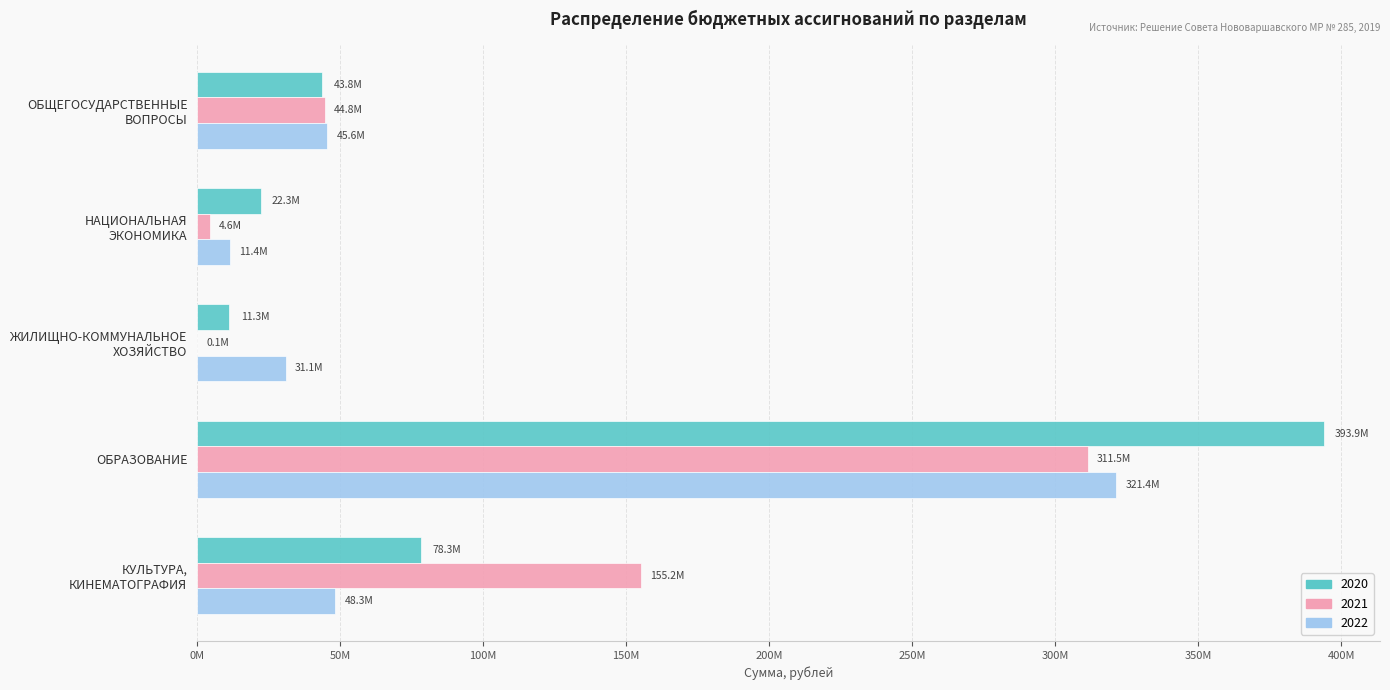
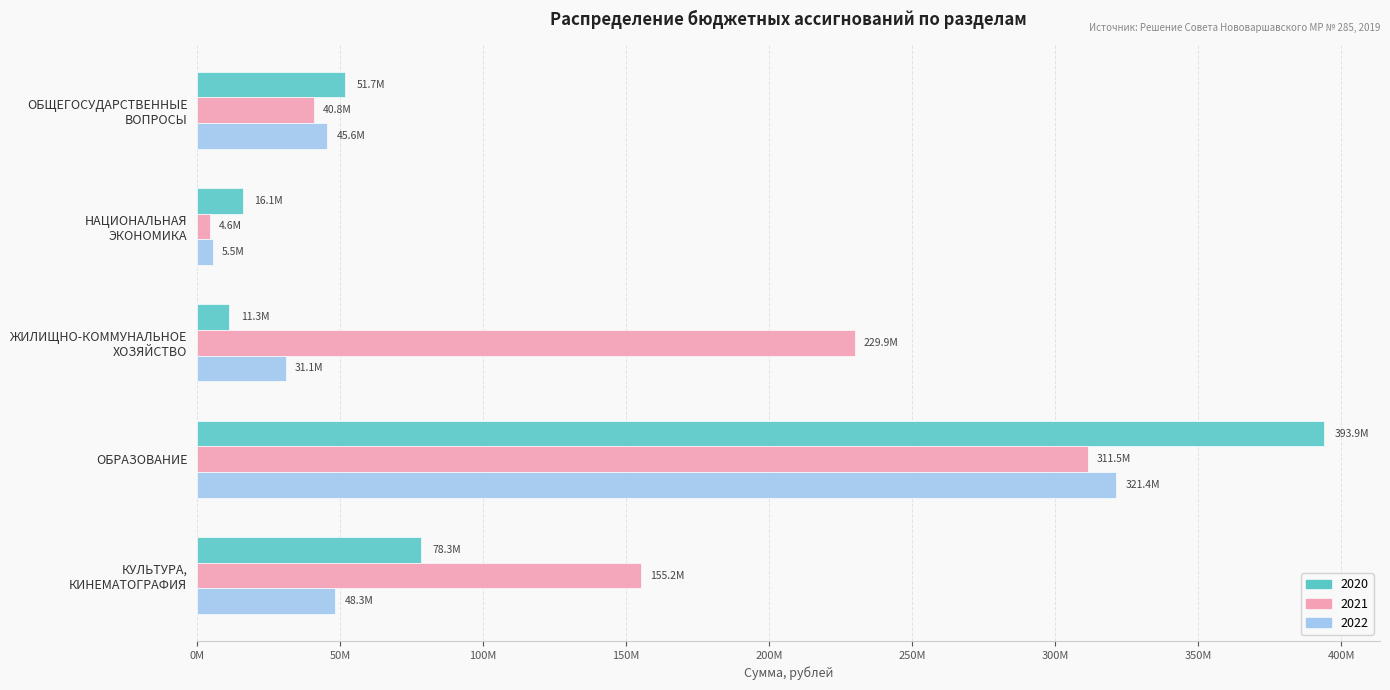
2020, ОБЩЕГОСУДАРСТВЕННЫЕ ВОПРОСЫ: 43.8M -> 51.7M
2021, ОБЩЕГОСУДАРСТВЕННЫЕ ВОПРОСЫ: 44.8M -> 40.8M
2020, НАЦИОНАЛЬНАЯ ЭКОНОМИКА: 22.3M -> 16.1M
2022, НАЦИОНАЛЬНАЯ ЭКОНОМИКА: 11.4M -> 5.5M
2021, ЖИЛИЩНО-КОММУНАЛЬНОЕ ХОЗЯЙСТВО: 0.1M -> 229.9M
